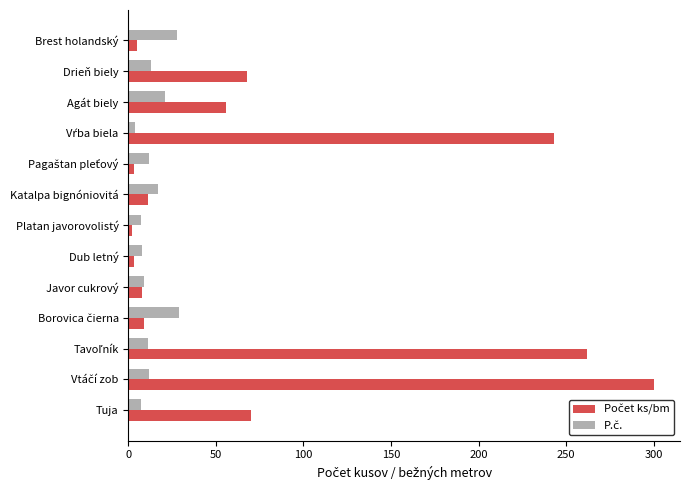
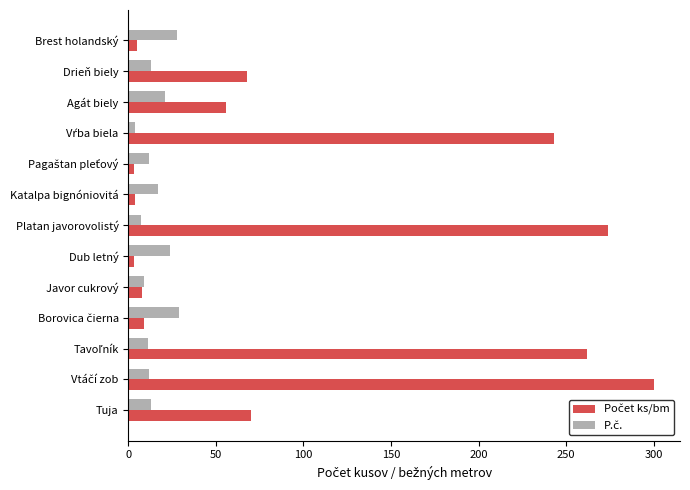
Počet ks/bm, Katalpa bignóniovitá: 11 -> 4
Počet ks/bm, Platan javorovolistý: 2 -> 274
P.č., Dub letný: 8 -> 24
P.č., Tuja: 7 -> 13
